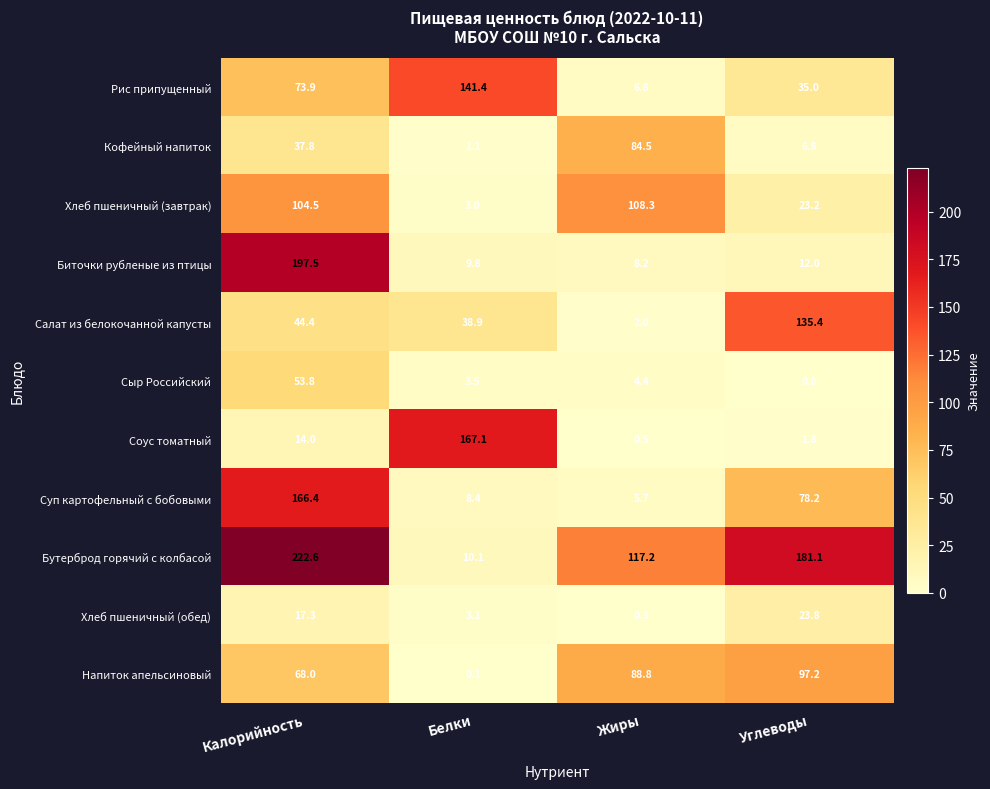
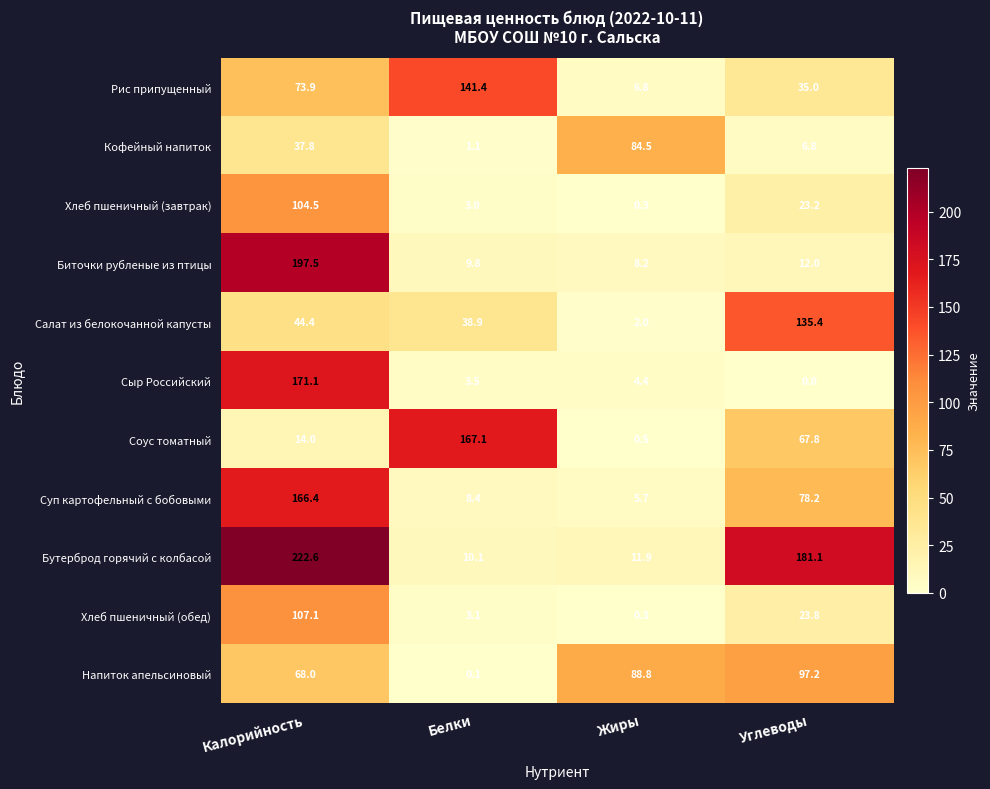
Хлеб пшеничный (завтрак), Жиры: 108.3 -> 0.3
Сыр Российский, Калорийность: 53.8 -> 171.1
Соус томатный, Углеводы: 1.8 -> 67.8
Бутерброд горячий с колбасой, Жиры: 117.2 -> 11.9
Хлеб пшеничный (обед), Калорийность: 17.3 -> 107.1
